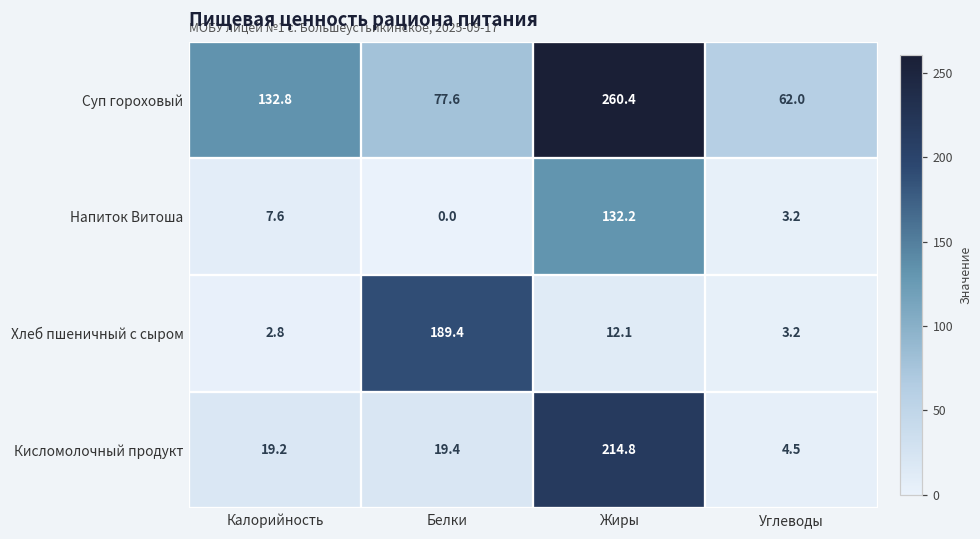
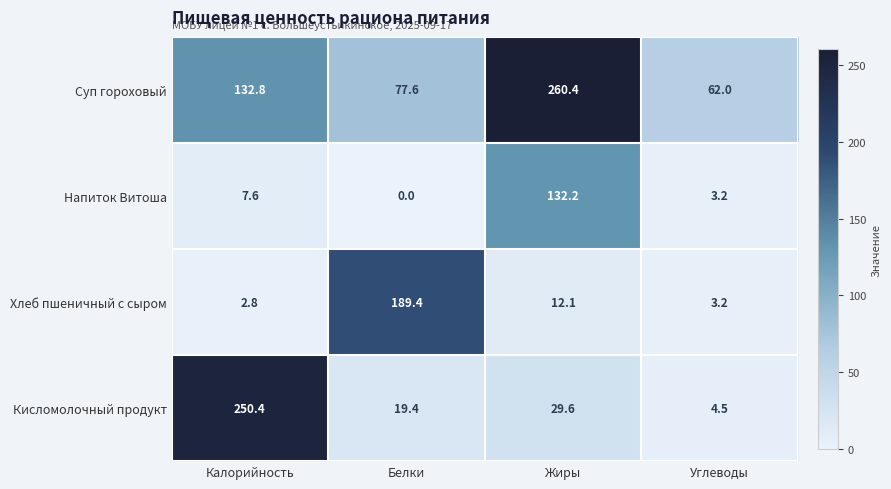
Кисломолочный продукт, Калорийность: 19.2 -> 250.4
Кисломолочный продукт, Жиры: 214.8 -> 29.6
